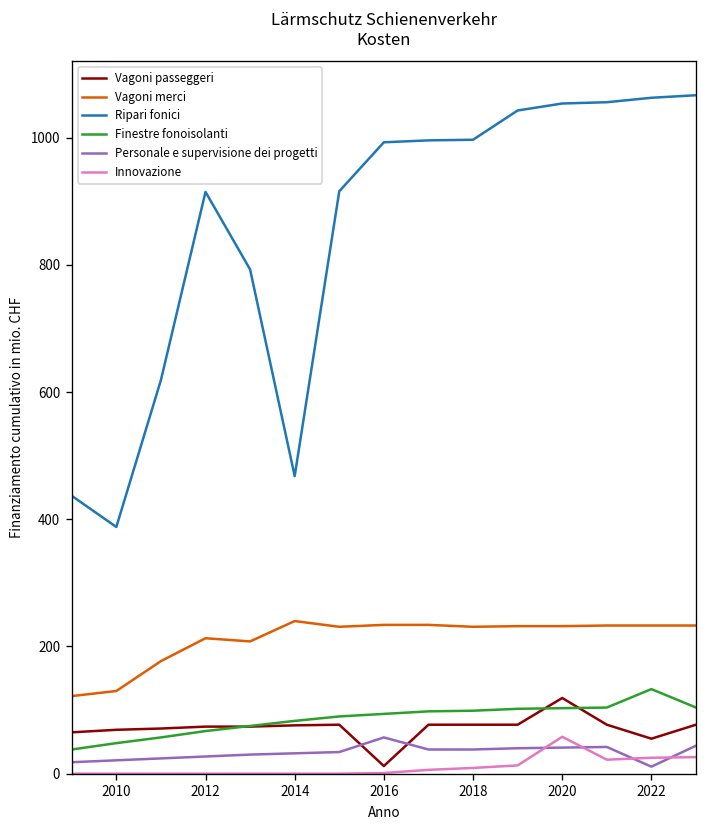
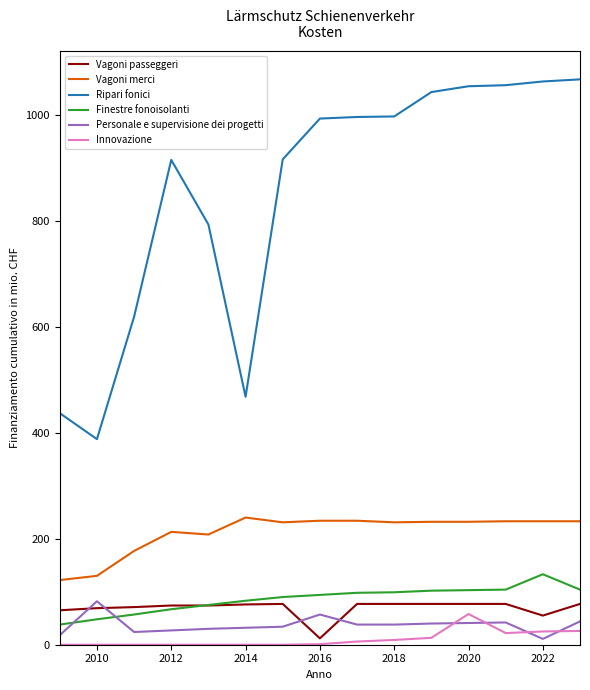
Personale e supervisione dei progetti, 2010: 20 -> 80
Vagoni passeggeri, 2020: 120 -> 80
